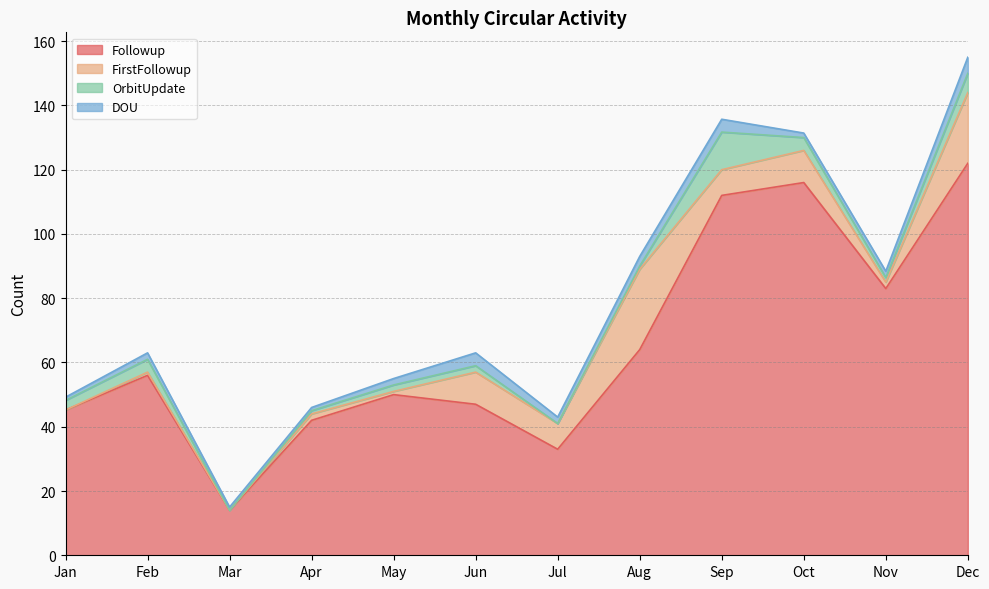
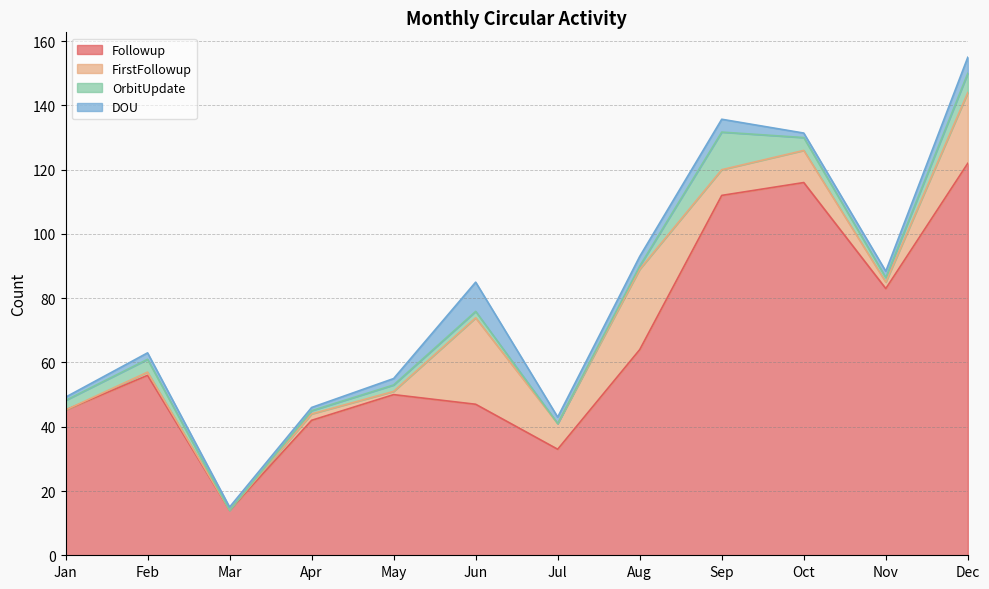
FirstFollowup, Jun: 10 -> 27
DOU, Jun: 4 -> 9
